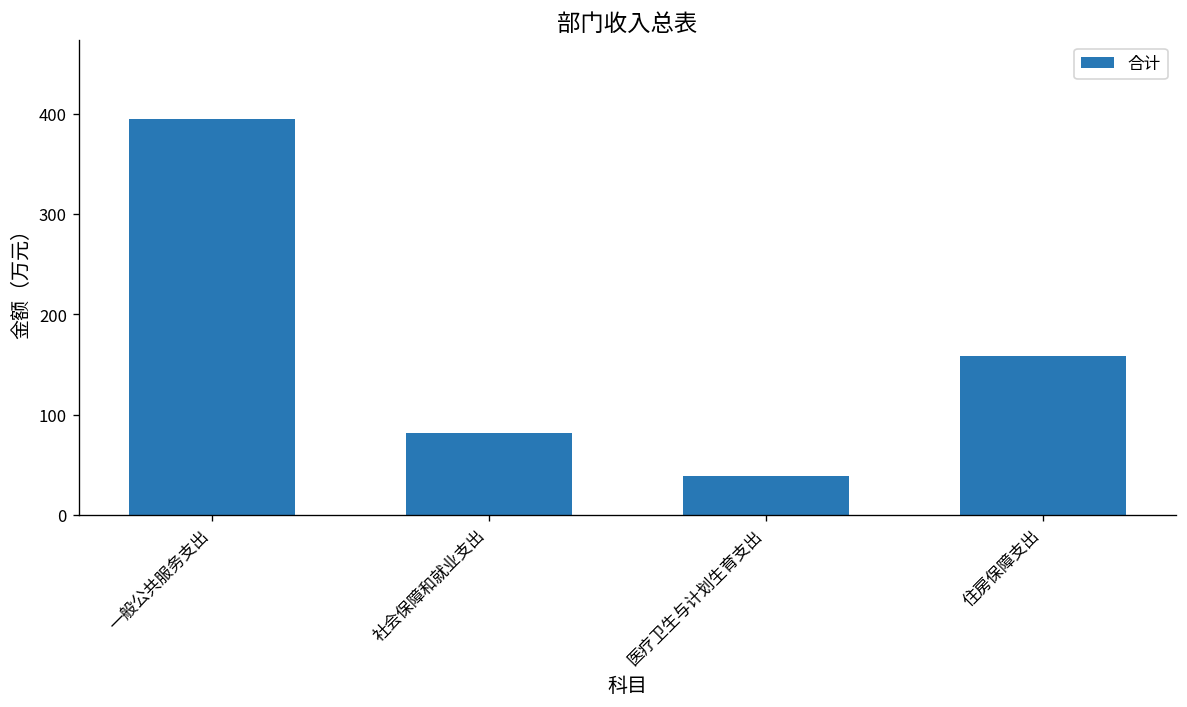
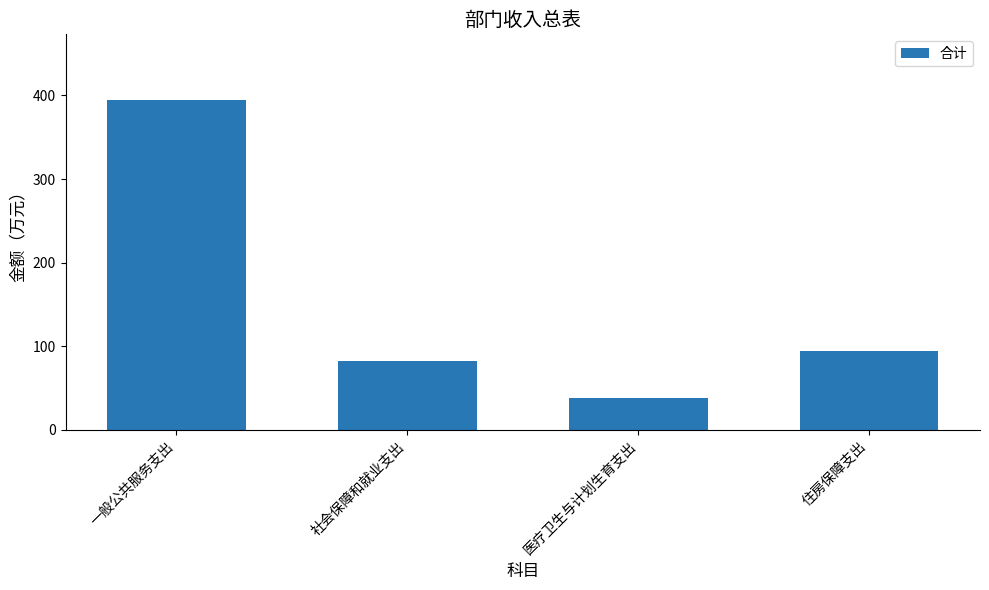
住房保障支出: 160 -> 90
